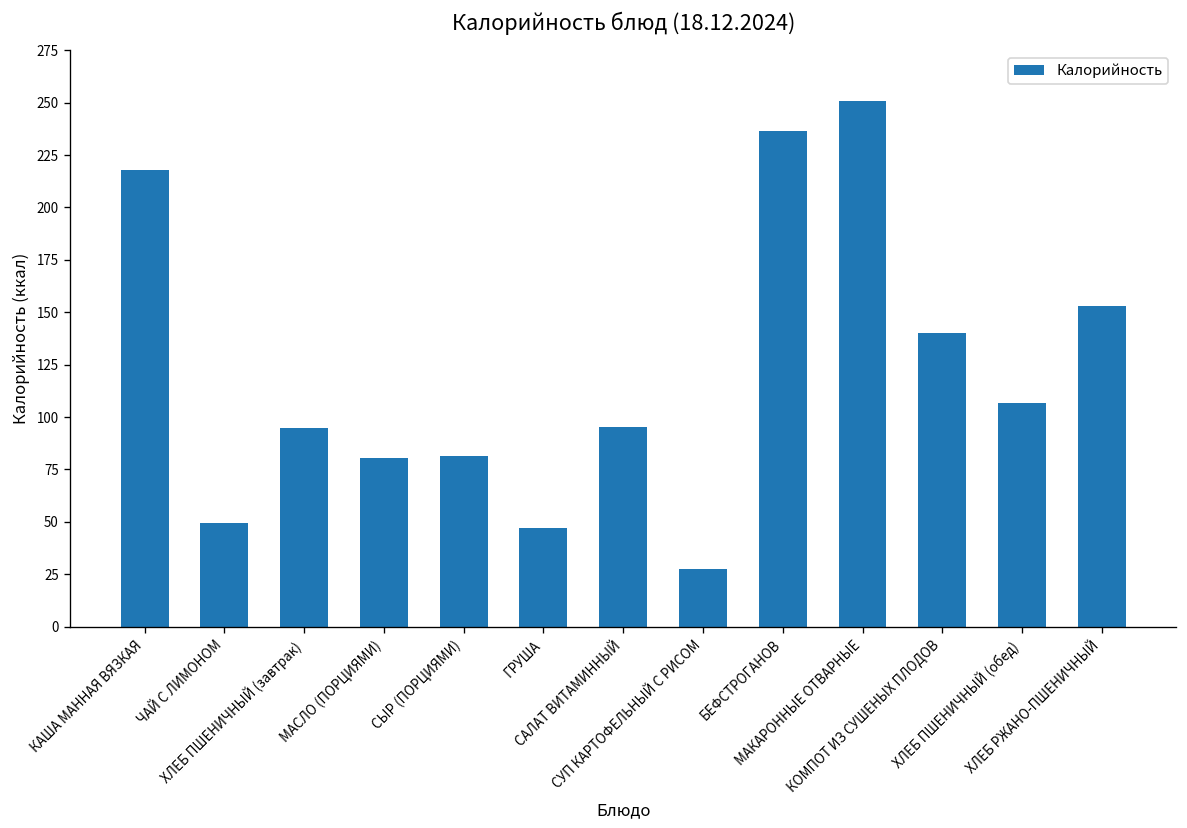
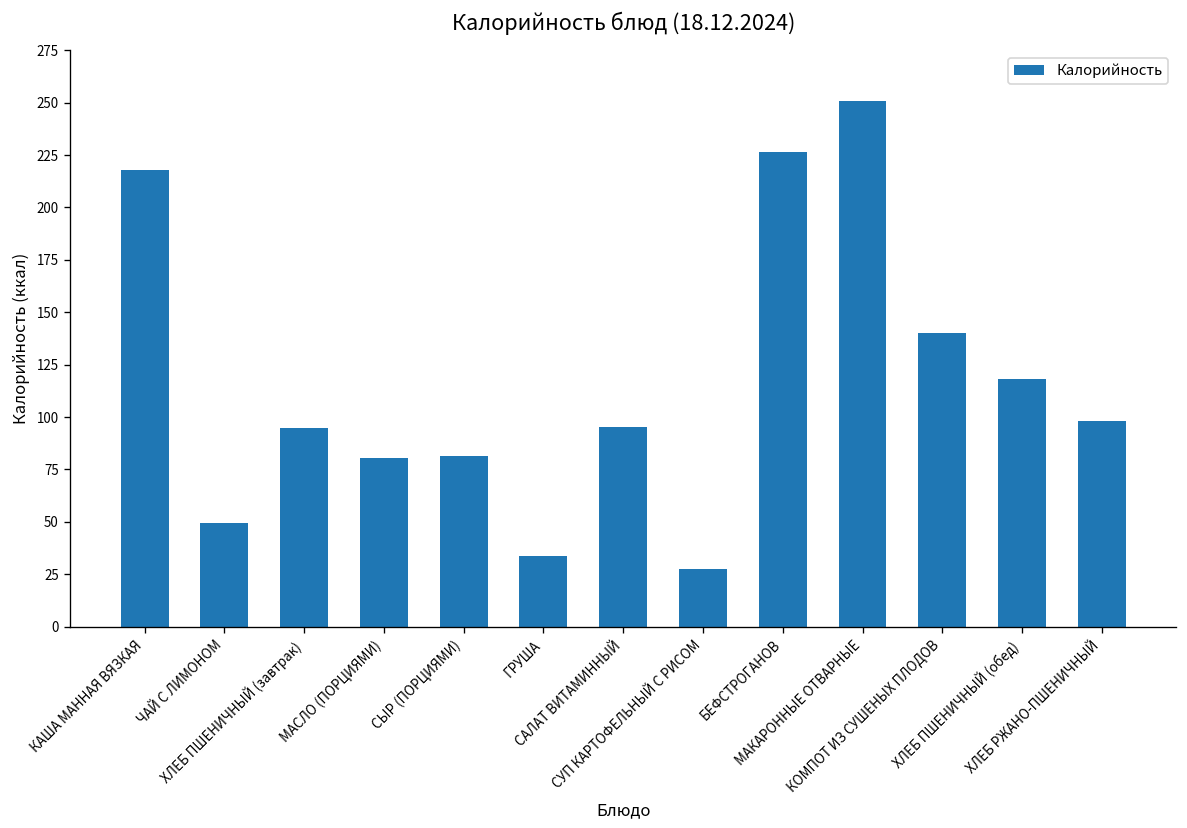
ГРУША: 47 -> 34
БЕФСТРОГАНОВ: 237 -> 227
ХЛЕБ ПШЕНИЧНЫЙ (обед): 107 -> 118
ХЛЕБ РЖАНО-ПШЕНИЧНЫЙ: 153 -> 98
